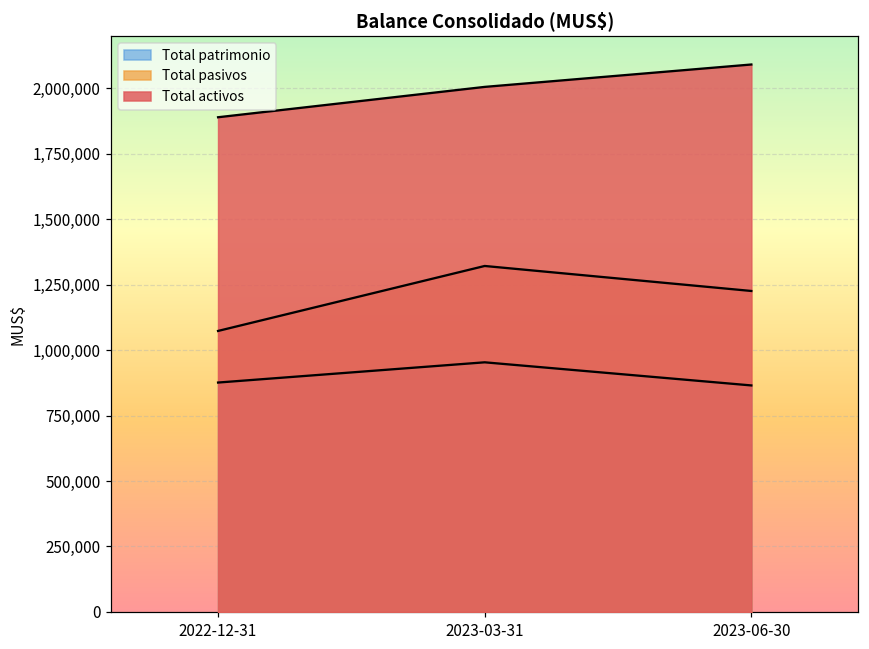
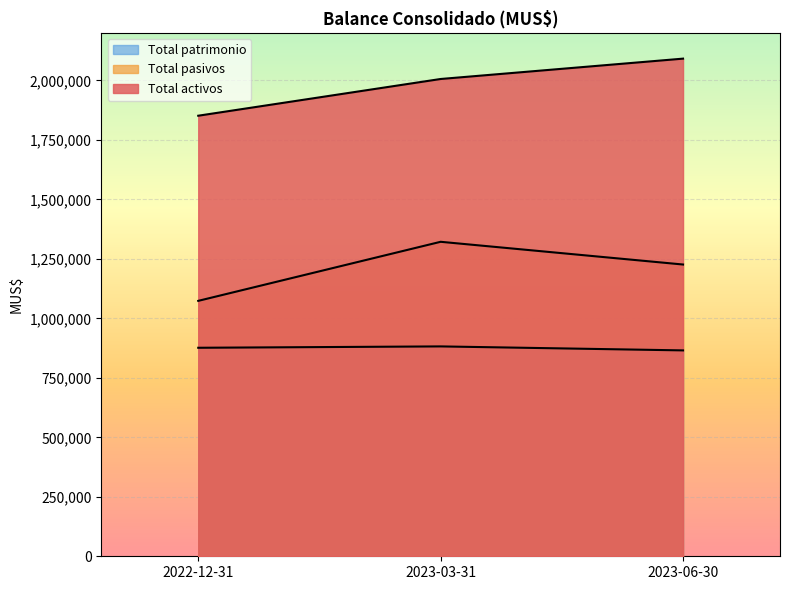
Total activos, 2022-12-31: 1,890,000 -> 1,850,000
Total patrimonio, 2023-03-31: 950,000 -> 880,000
